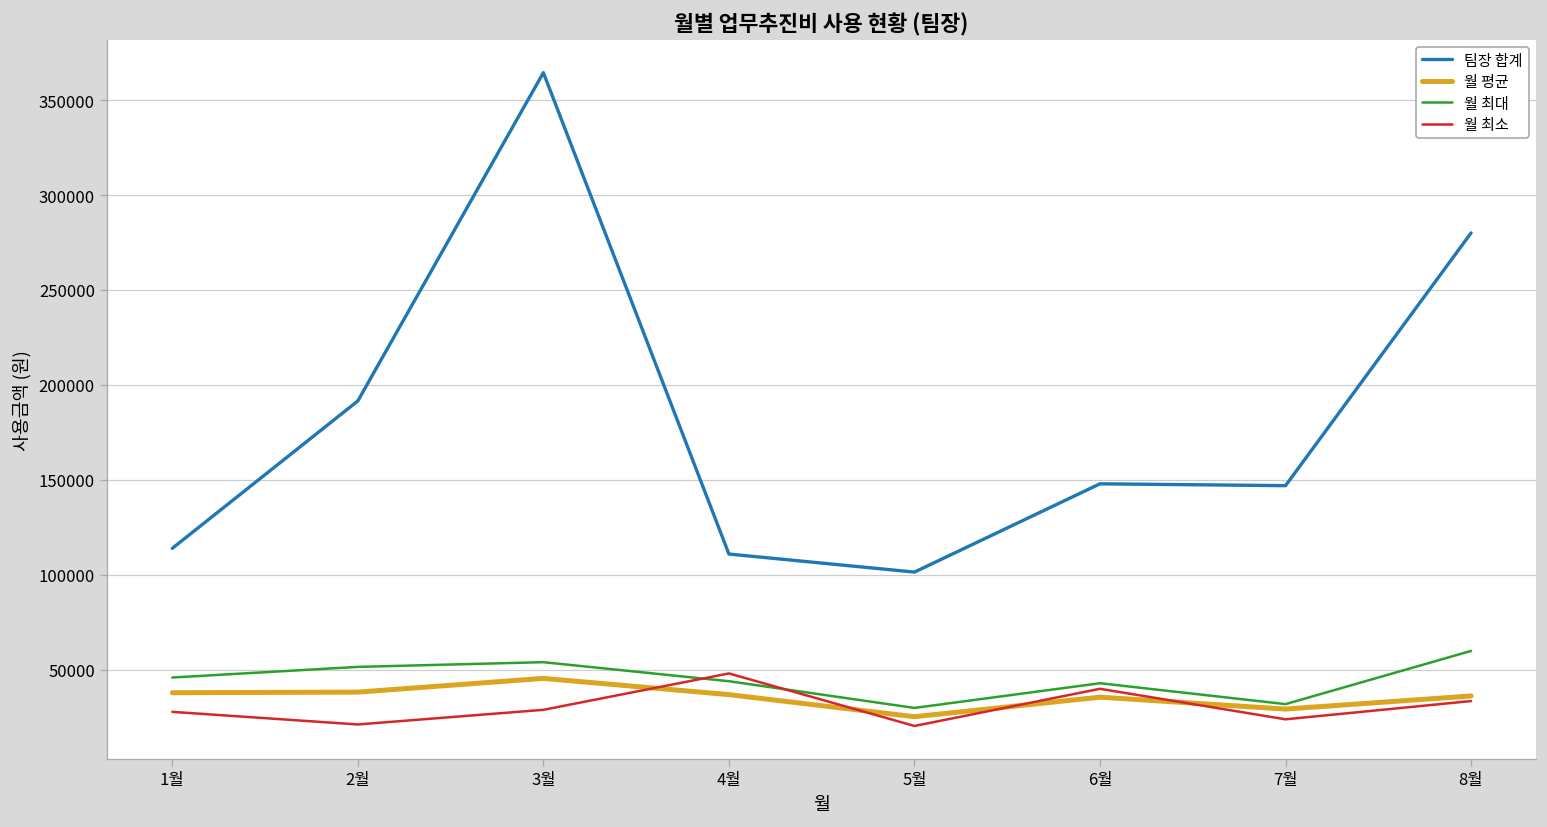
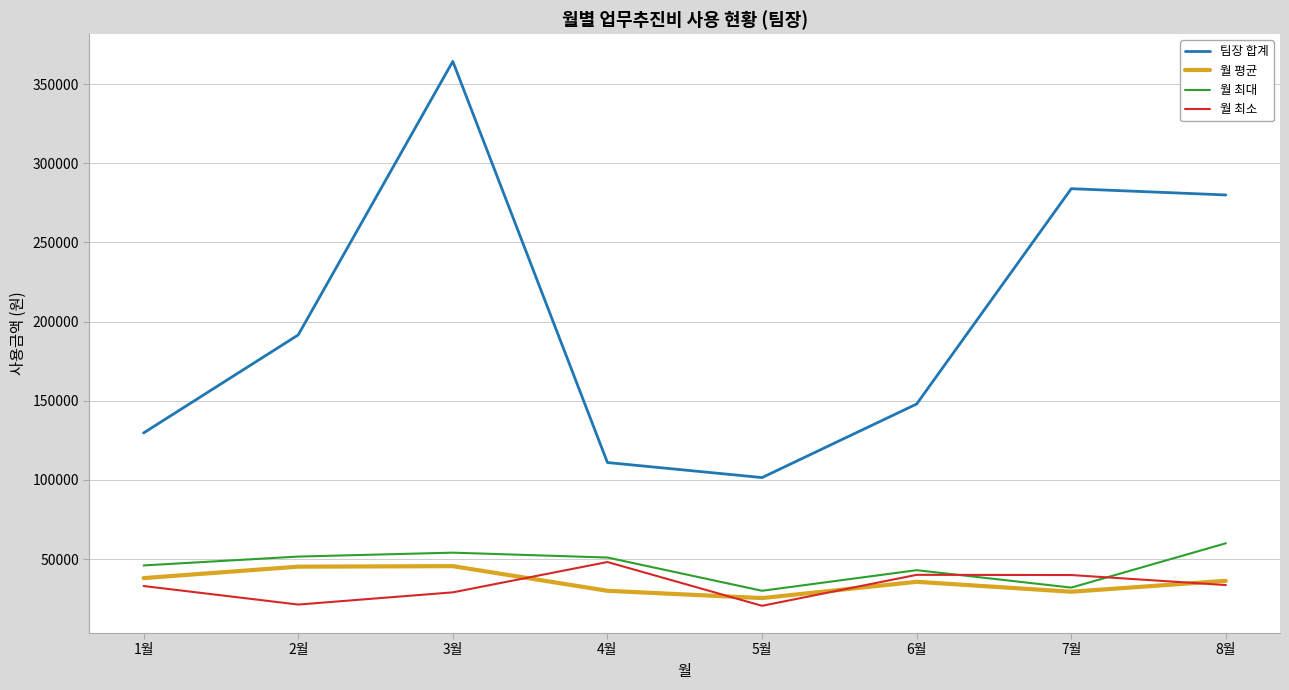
팀장 합계, 1월: 114000 -> 130000
월 최소, 1월: 28000 -> 33000
월 평균, 2월: 38000 -> 45000
월 평균, 4월: 37000 -> 30000
월 최대, 4월: 44000 -> 51000
팀장 합계, 7월: 147000 -> 284000
월 최소, 7월: 24000 -> 40000
